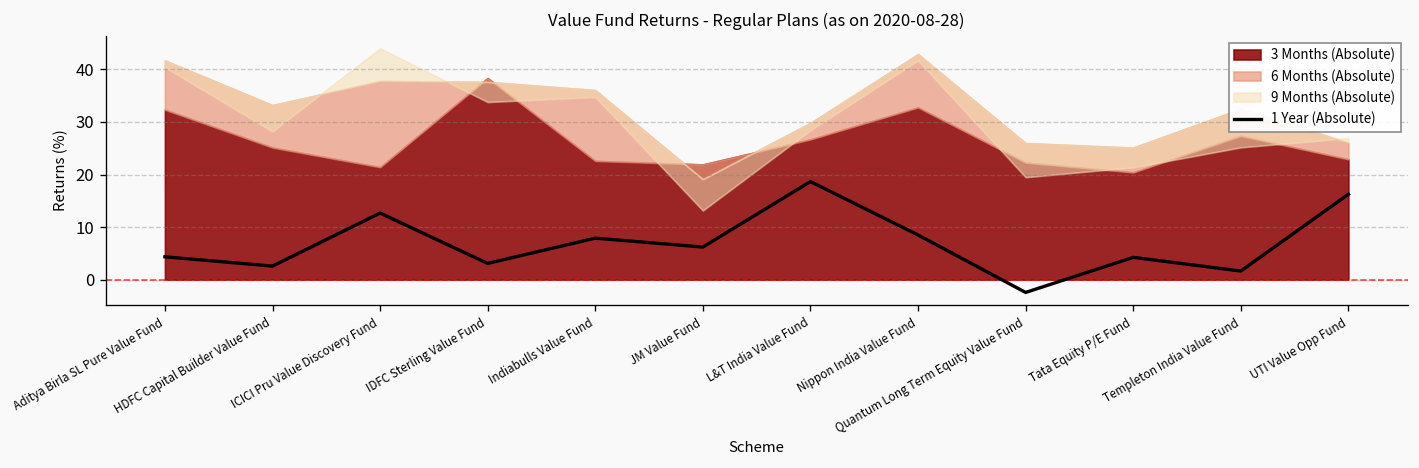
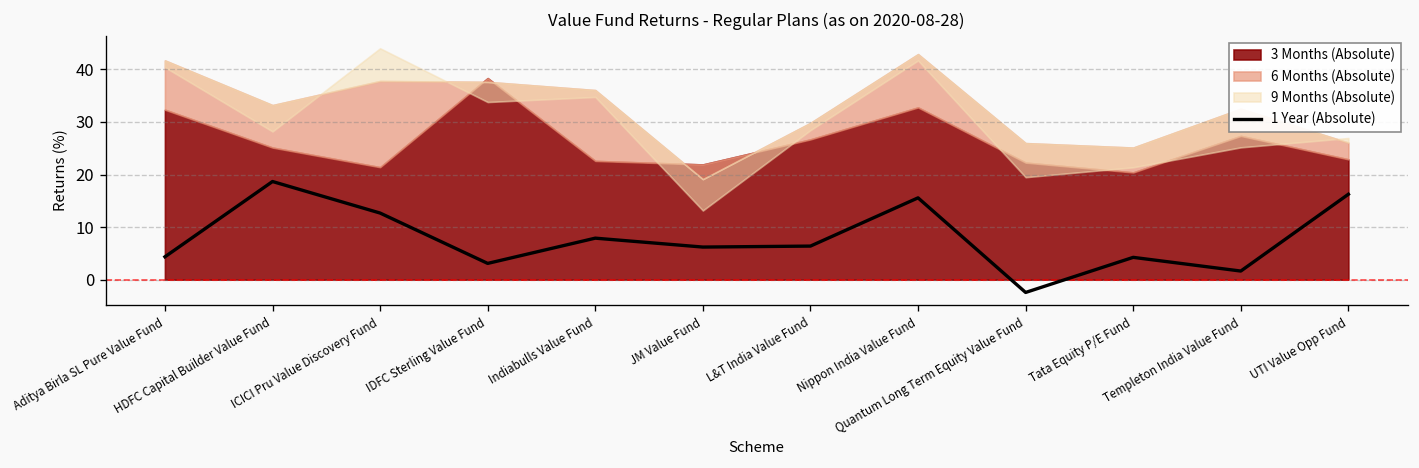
1 Year (Absolute), HDFC Capital Builder Value Fund: 3 -> 19
1 Year (Absolute), L&T India Value Fund: 19 -> 6
1 Year (Absolute), Nippon India Value Fund: 9 -> 16
